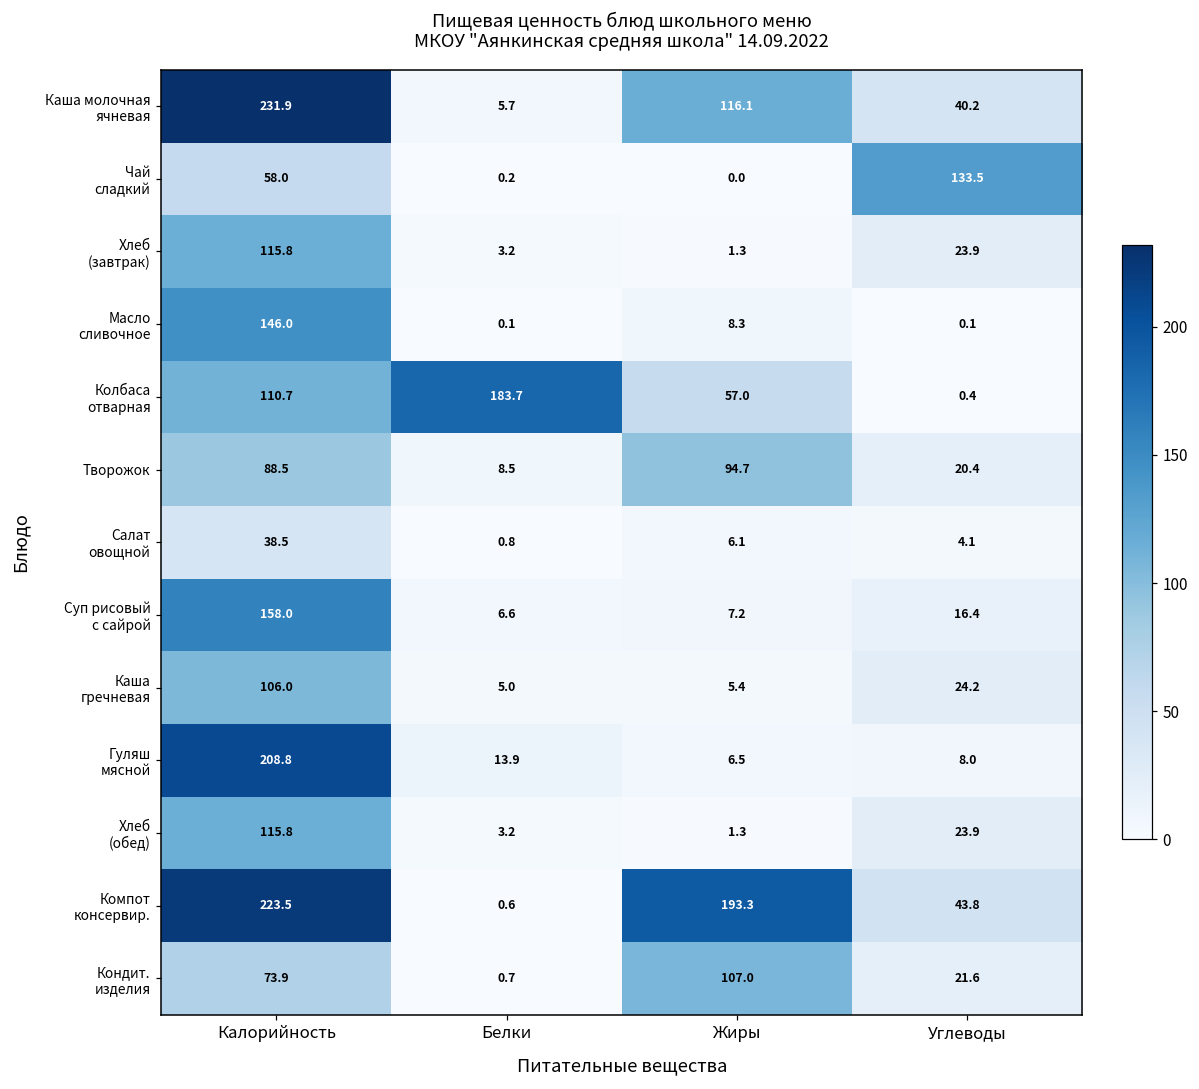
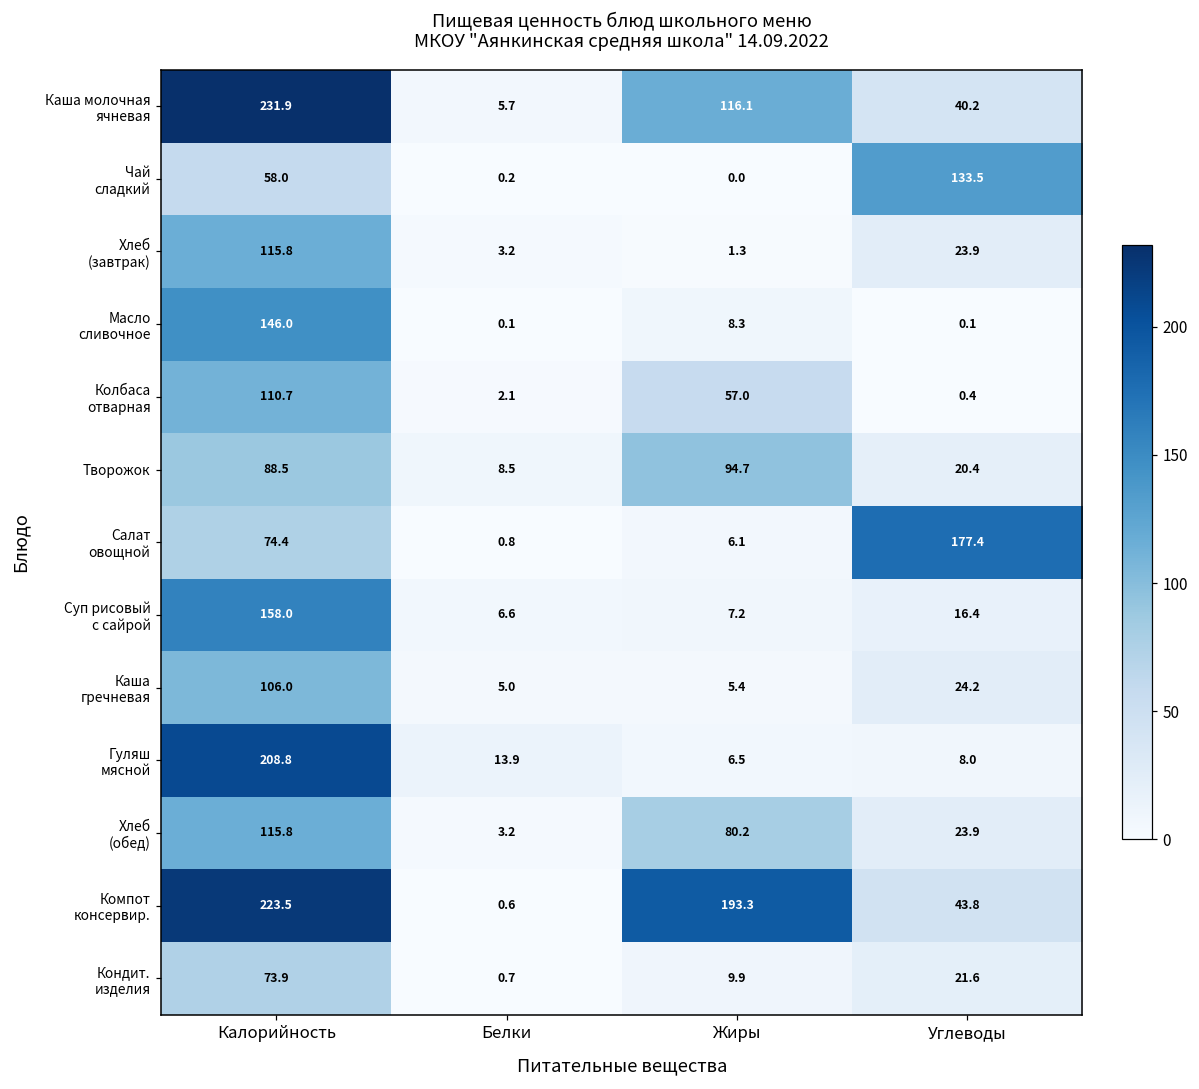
Колбаса отварная, Белки: 183.7 -> 2.1
Салат овощной, Калорийность: 38.5 -> 74.4
Салат овощной, Углеводы: 4.1 -> 177.4
Хлеб (обед), Жиры: 1.3 -> 80.2
Кондит. изделия, Жиры: 107.0 -> 9.9
